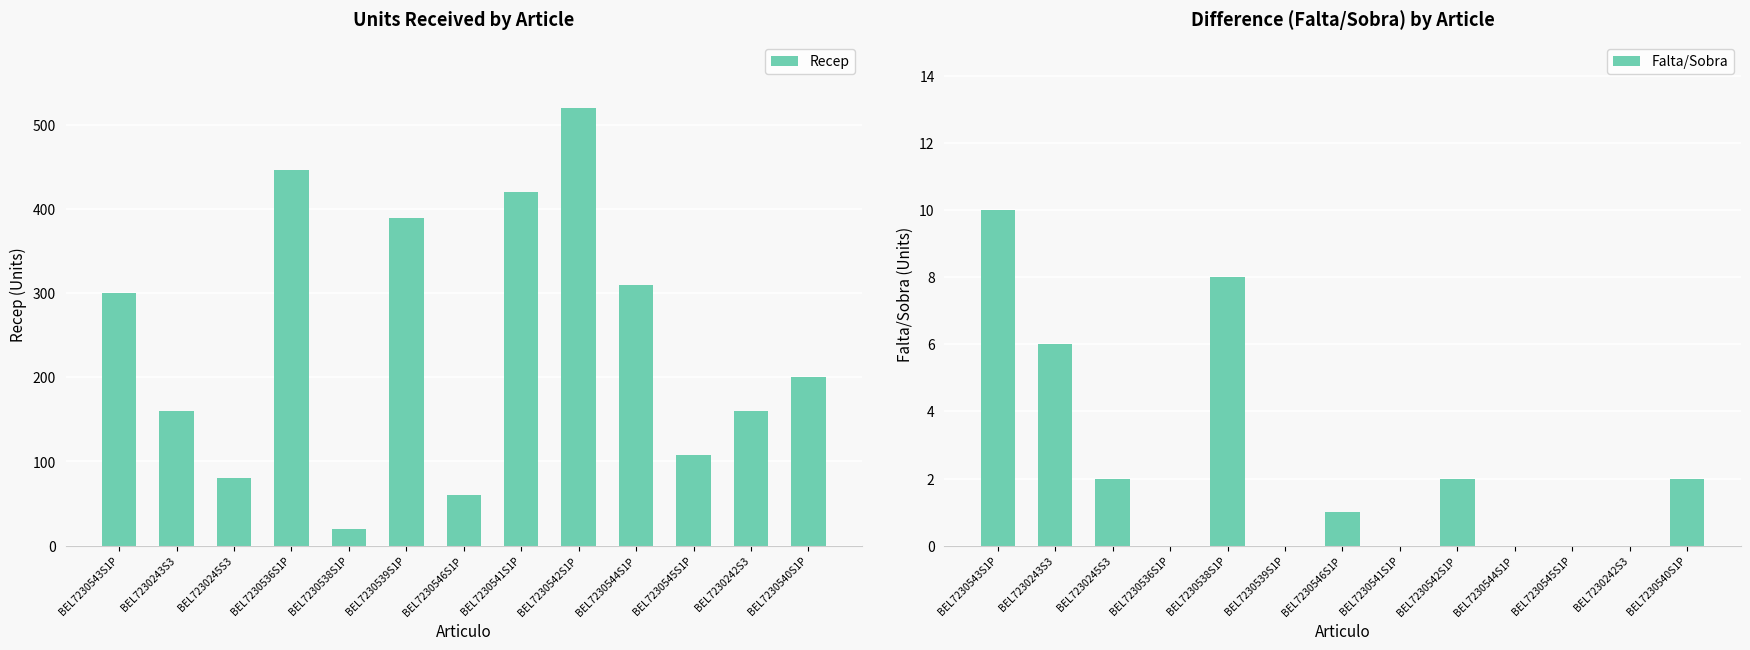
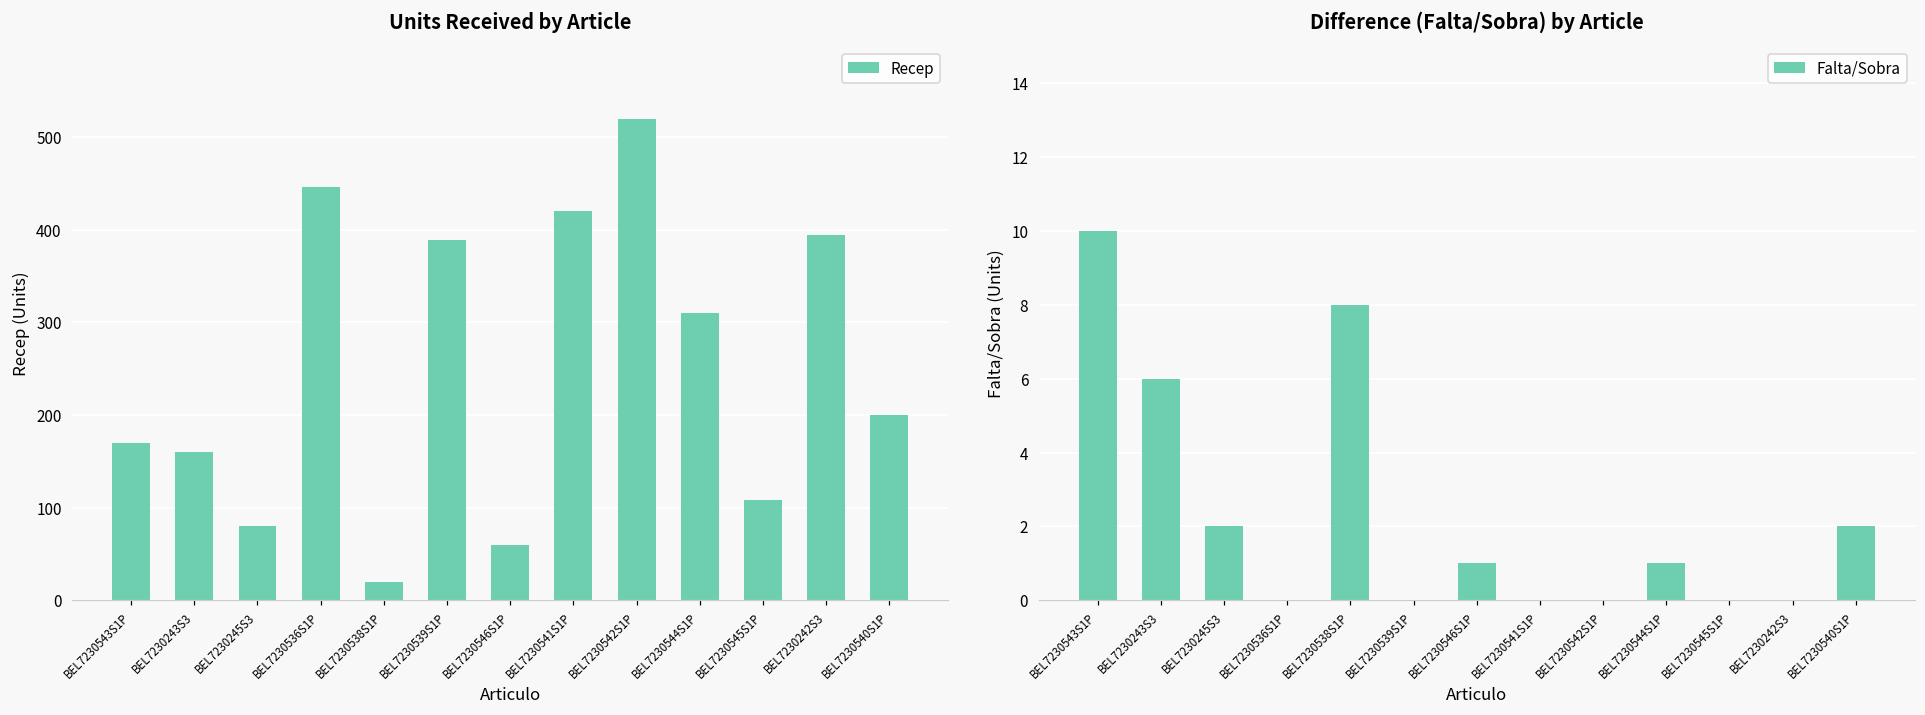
Units Received by Article, BEL7230543S1P: 300 -> 170
Units Received by Article, BEL7230242S3: 160 -> 390
Difference (Falta/Sobra) by Article, BEL7230542S1P: 2 -> 0
Difference (Falta/Sobra) by Article, BEL7230544S1P: 0 -> 1
